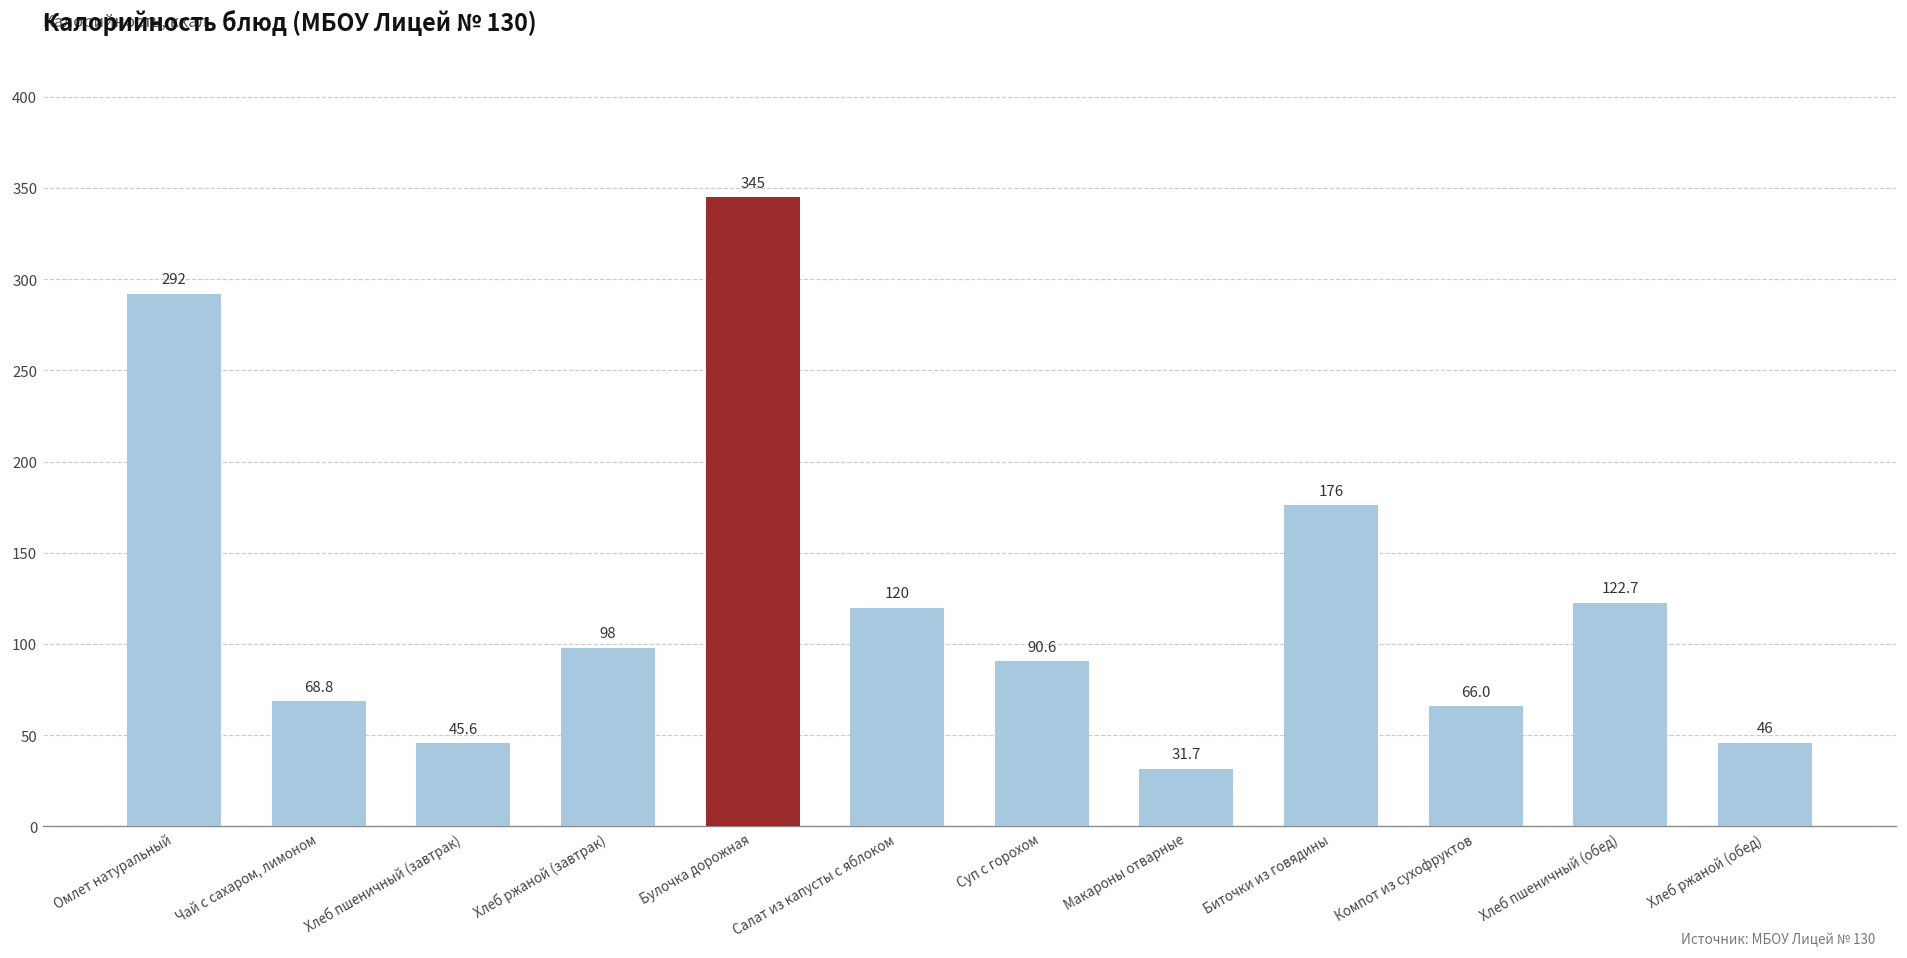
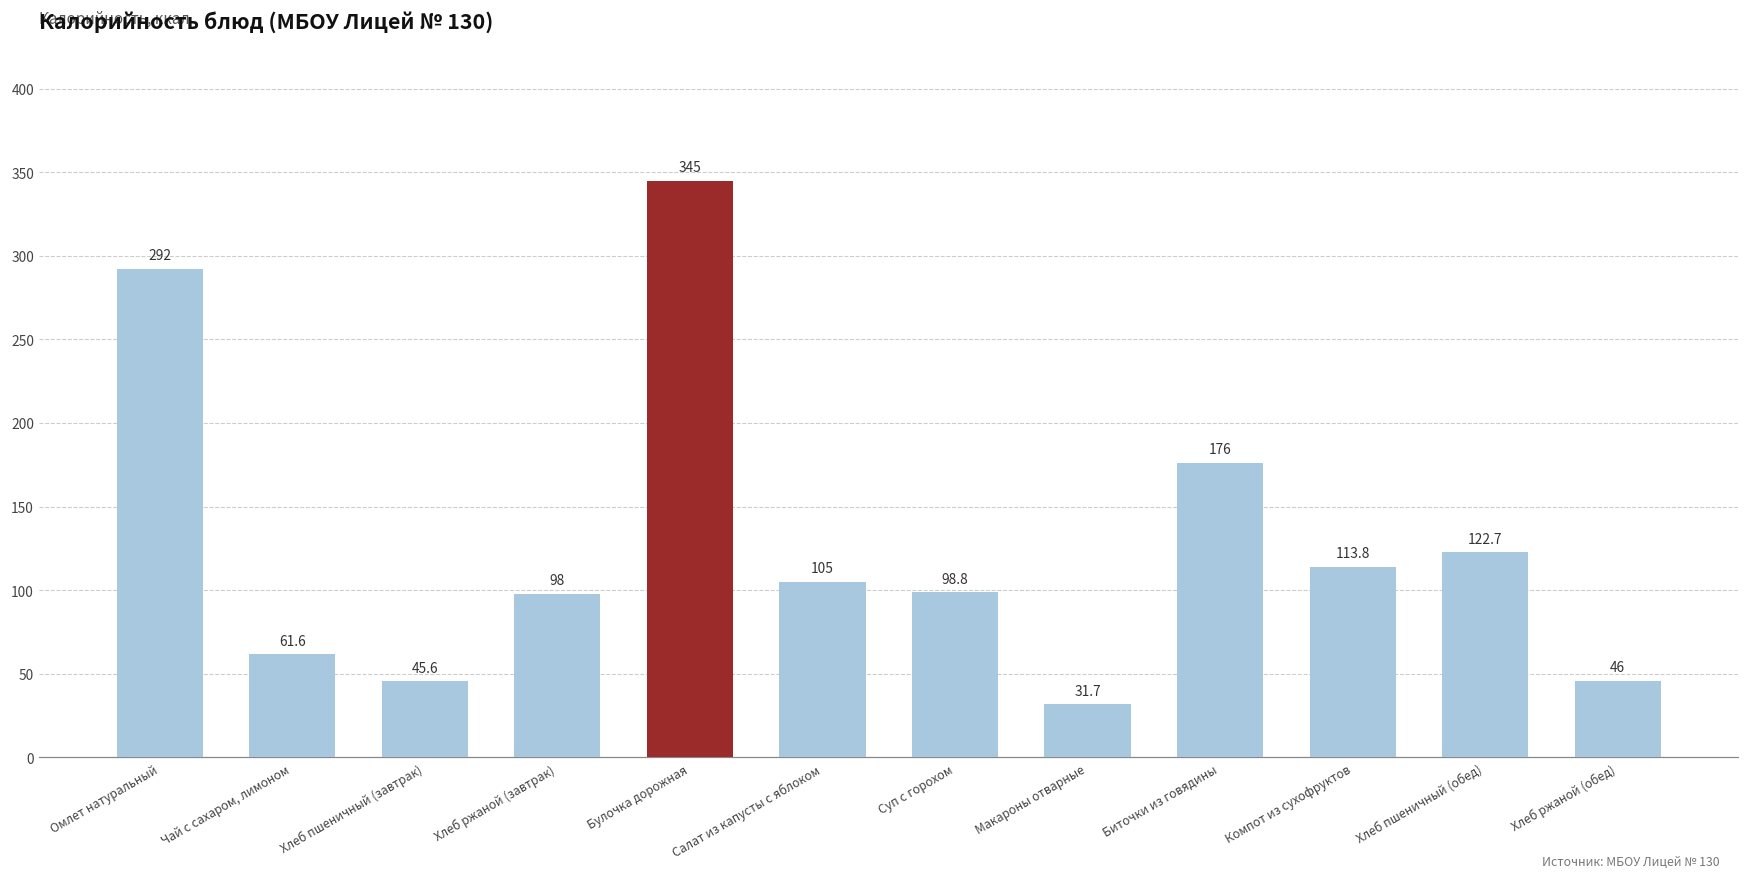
Чай с сахаром, лимоном: 68.8 -> 61.6
Салат из капусты с яблоком: 120 -> 105
Суп с горохом: 90.6 -> 98.8
Компот из сухофруктов: 66.0 -> 113.8
